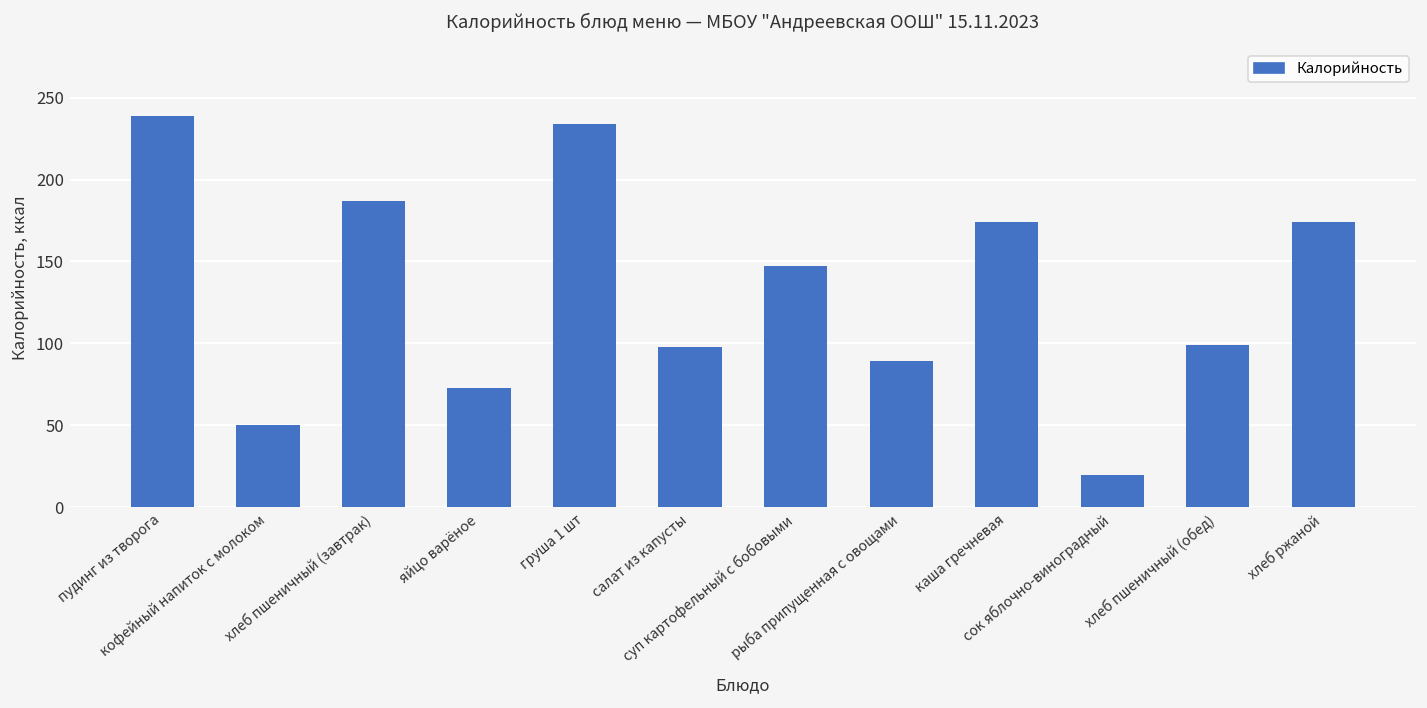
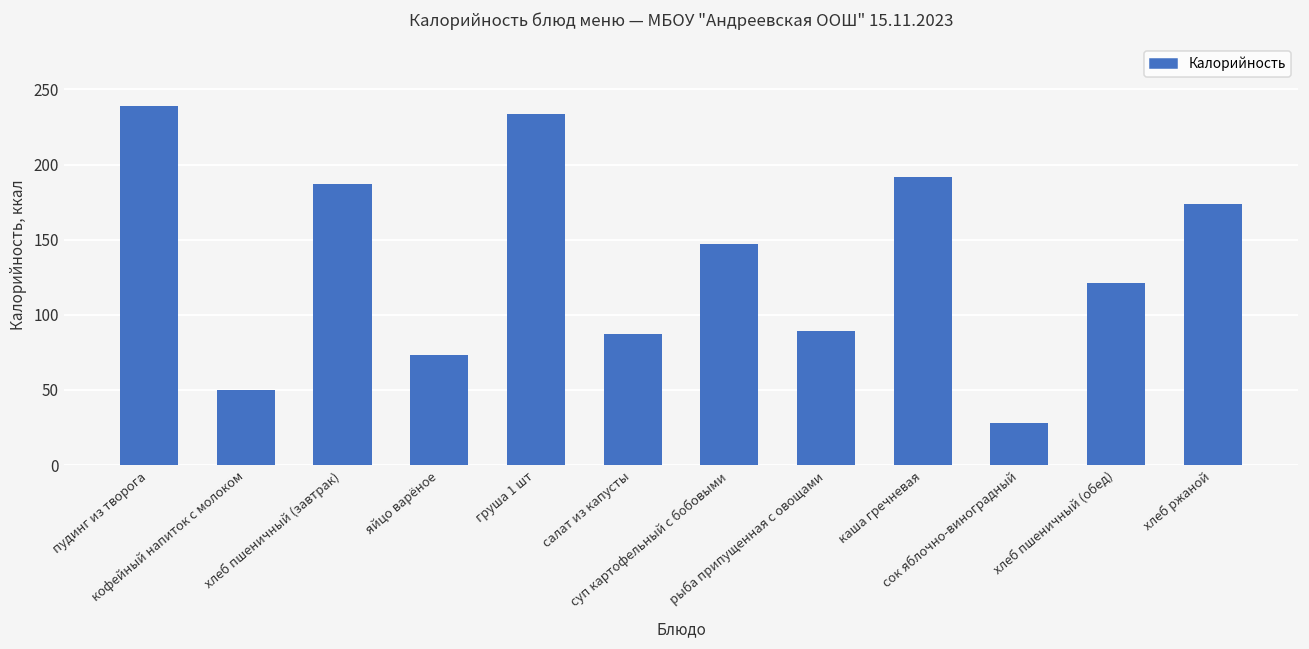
салат из капусты: 98 -> 87
каша гречневая: 174 -> 192
сок яблочно-виноградный: 20 -> 28
хлеб пшеничный (обед): 99 -> 121
